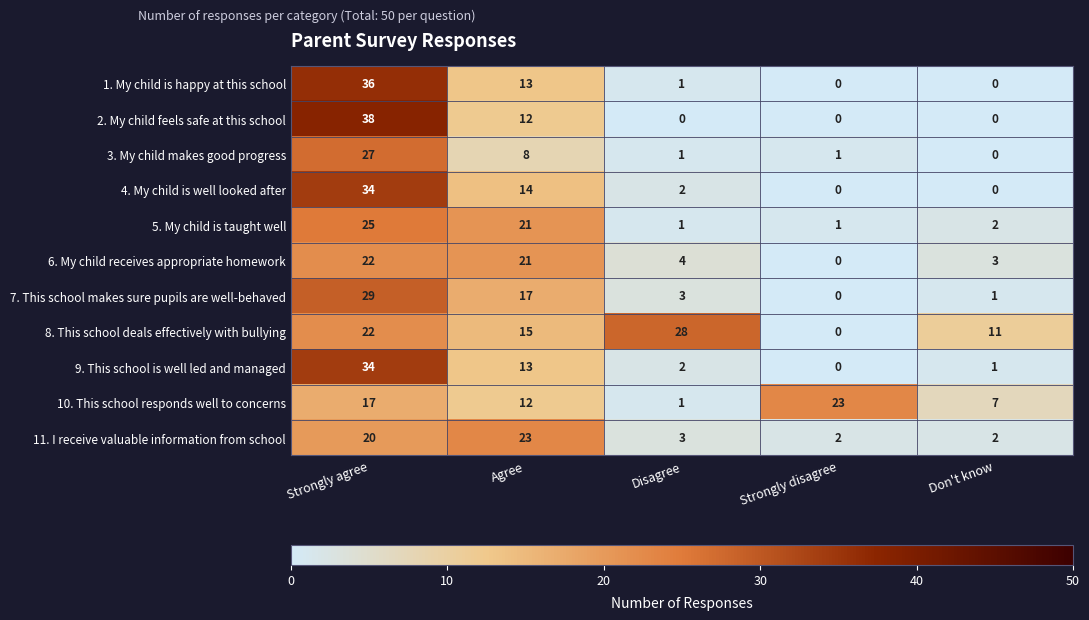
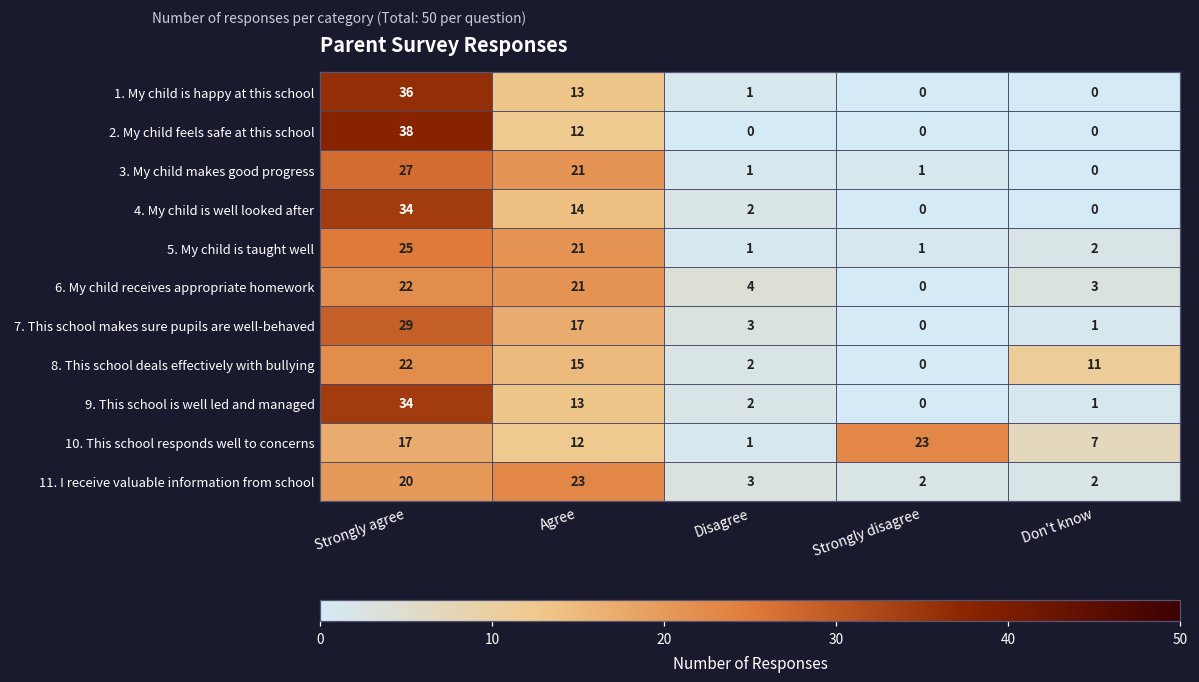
3. My child makes good progress, Agree: 8 -> 21
8. This school deals effectively with bullying, Disagree: 28 -> 2
